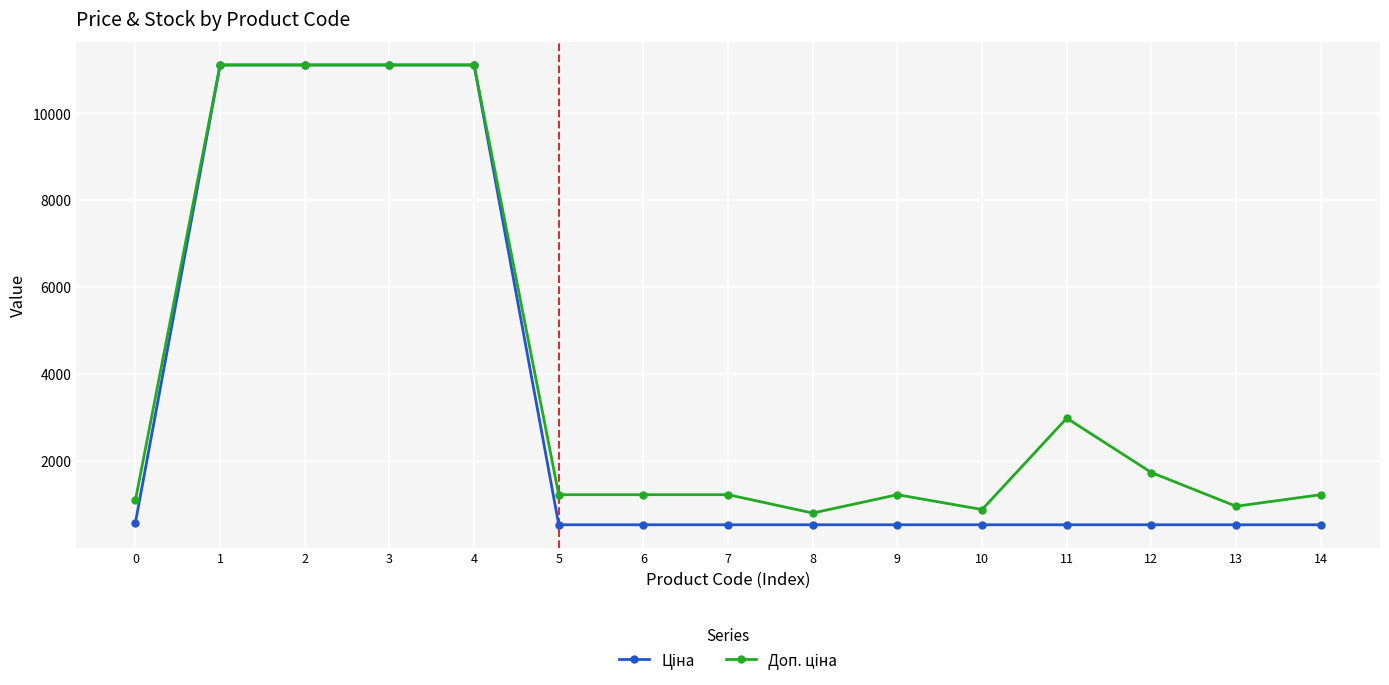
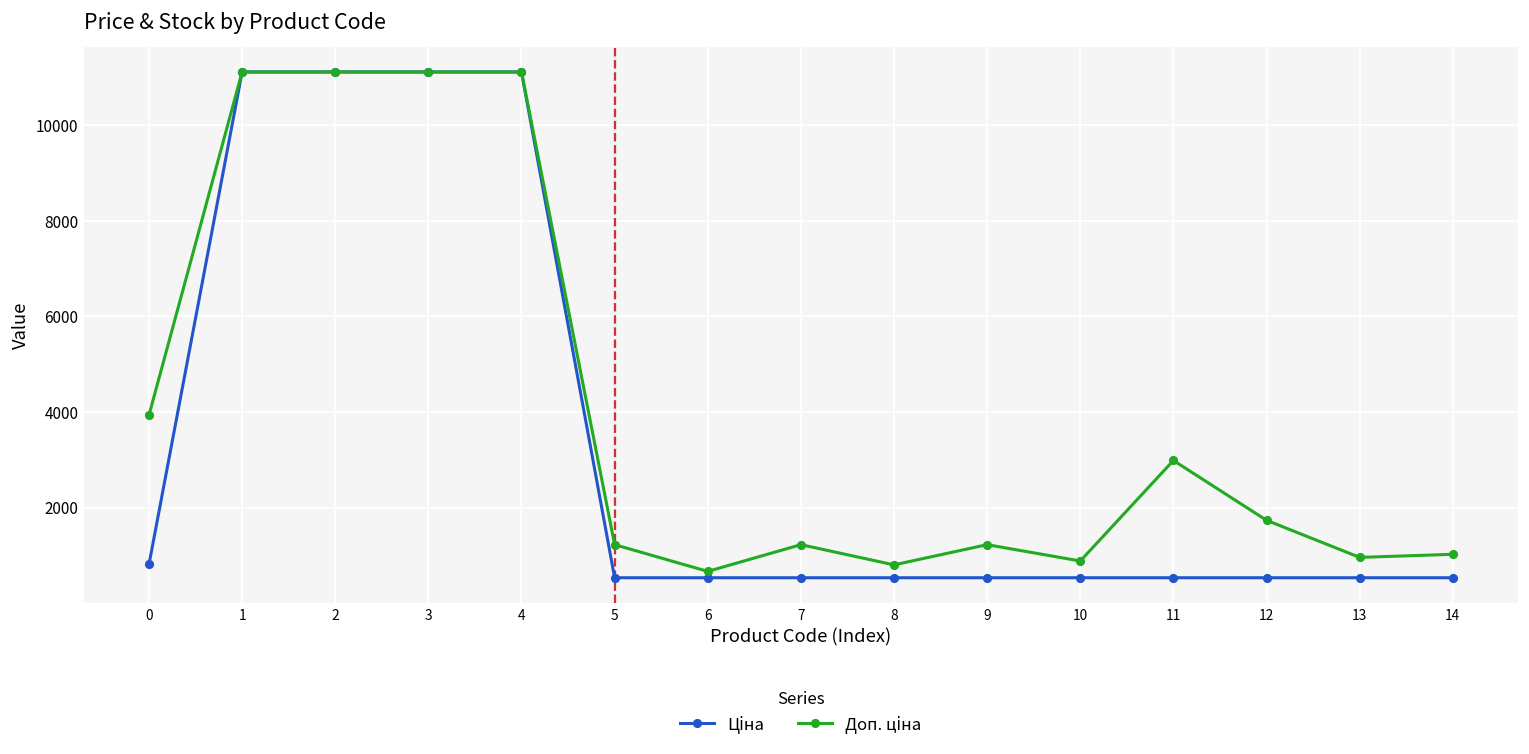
Ціна, 0: 600 -> 800
Доп. ціна, 0: 1100 -> 3900
Доп. ціна, 6: 1200 -> 700
Доп. ціна, 14: 1200 -> 1000
